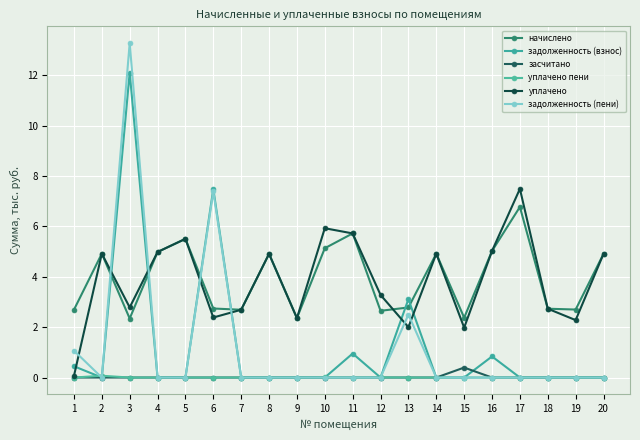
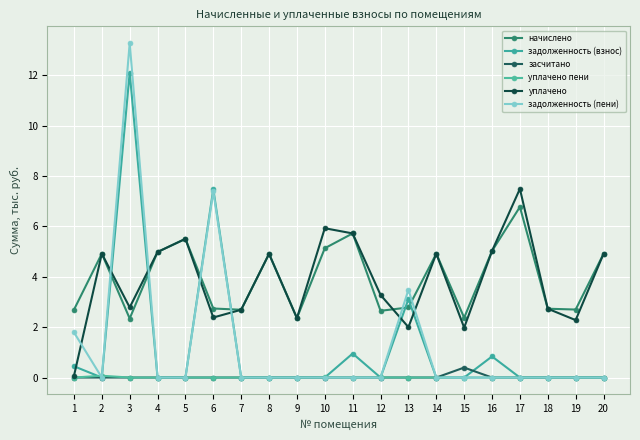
задолженность (пени), 1: 1.1 -> 1.8
задолженность (пени), 13: 2.5 -> 3.5
